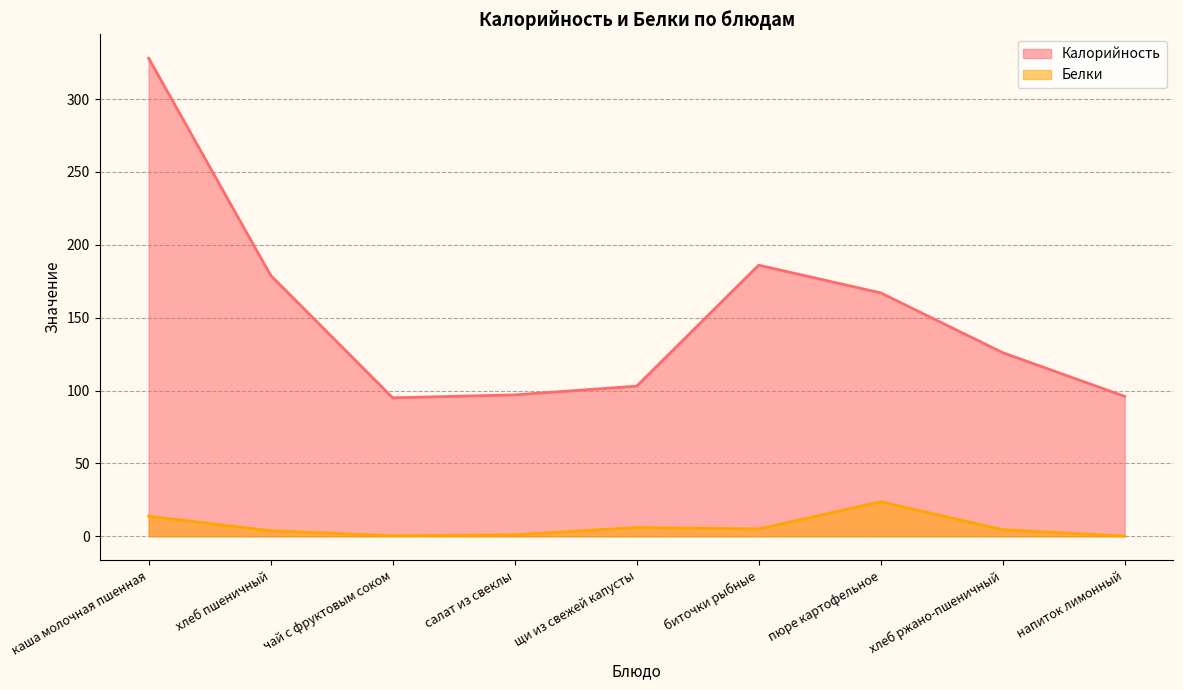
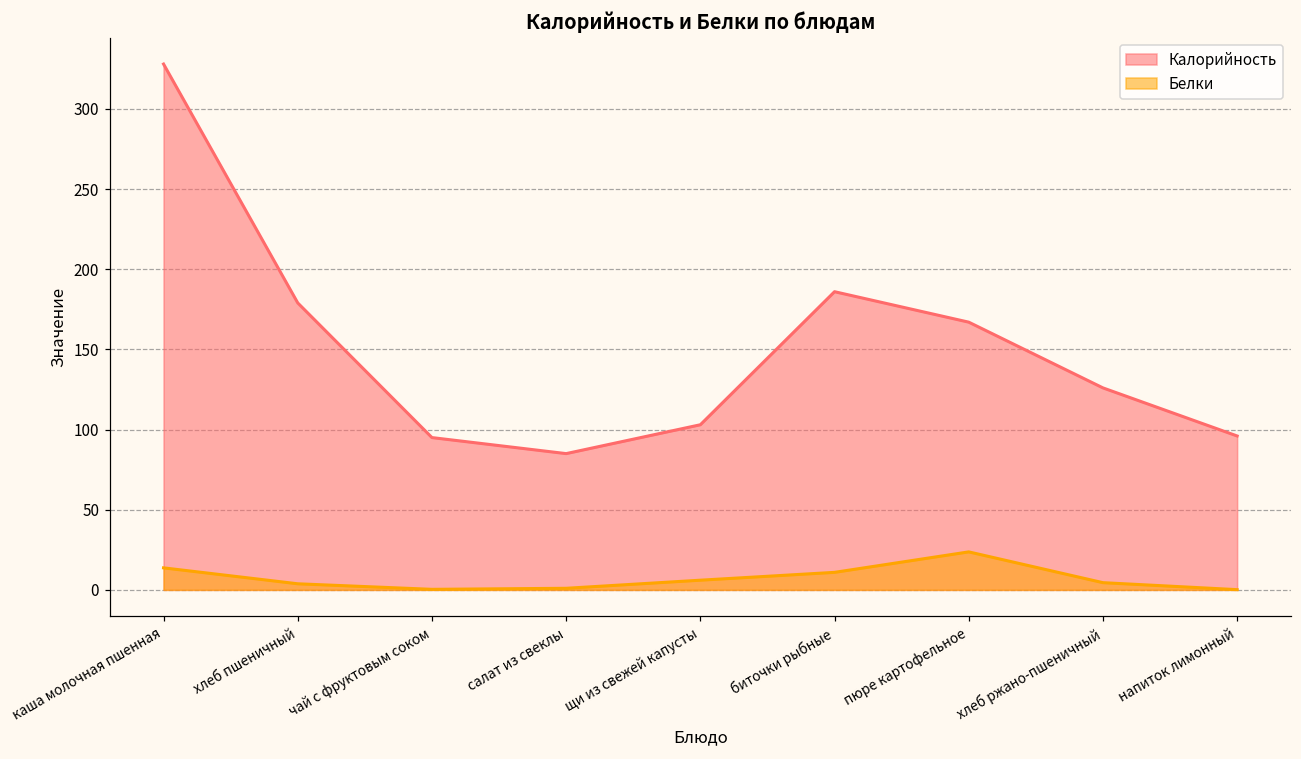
Калорийность, салат из свеклы: 97 -> 85
Белки, биточки рыбные: 5 -> 11
